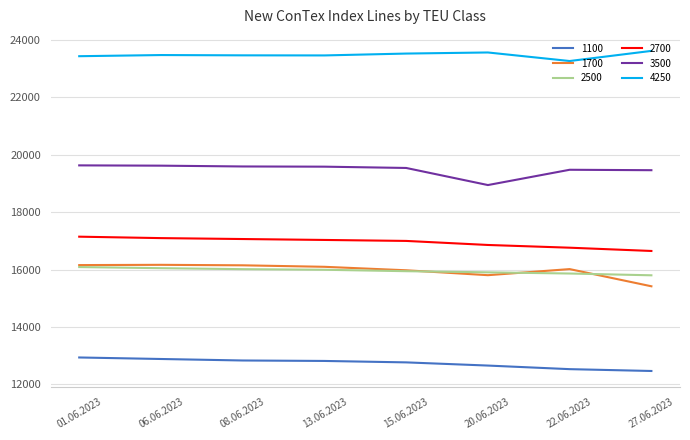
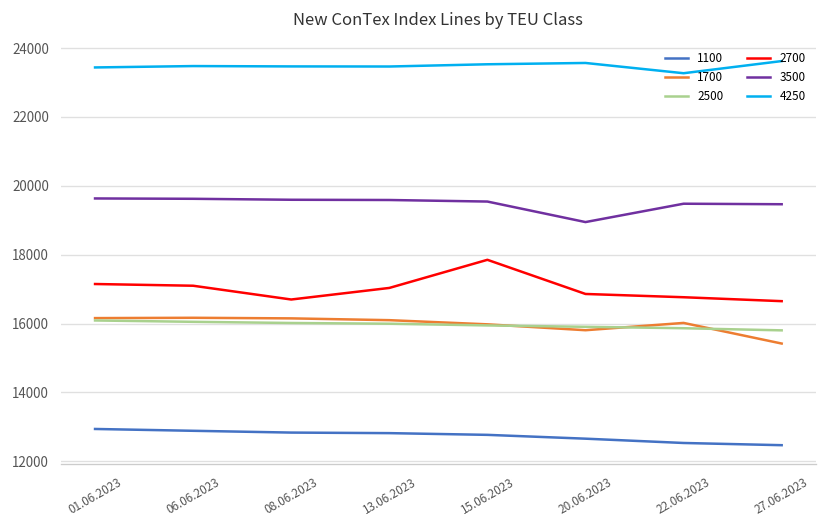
2700, 08.06.2023: 17100 -> 16700
2700, 15.06.2023: 17000 -> 17900
